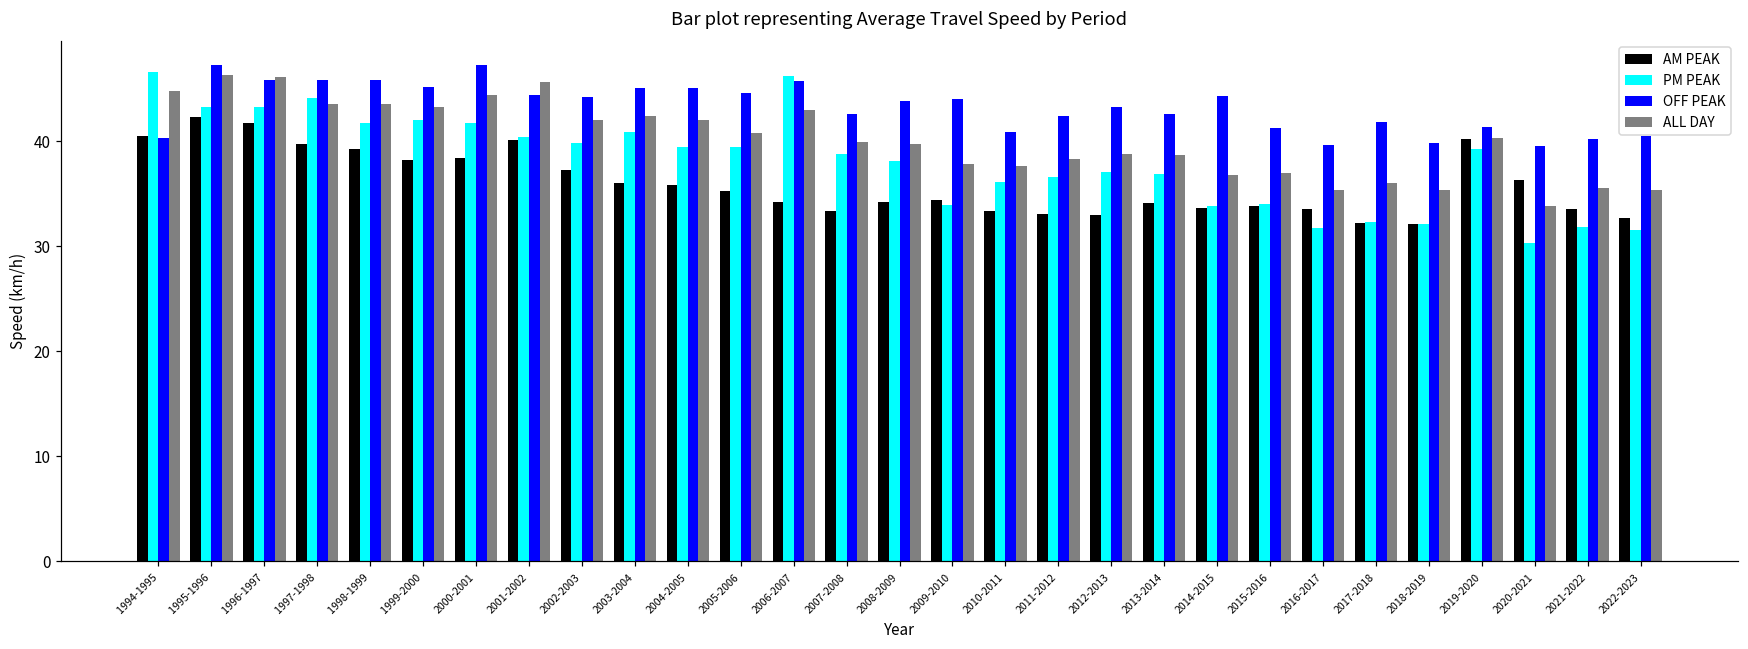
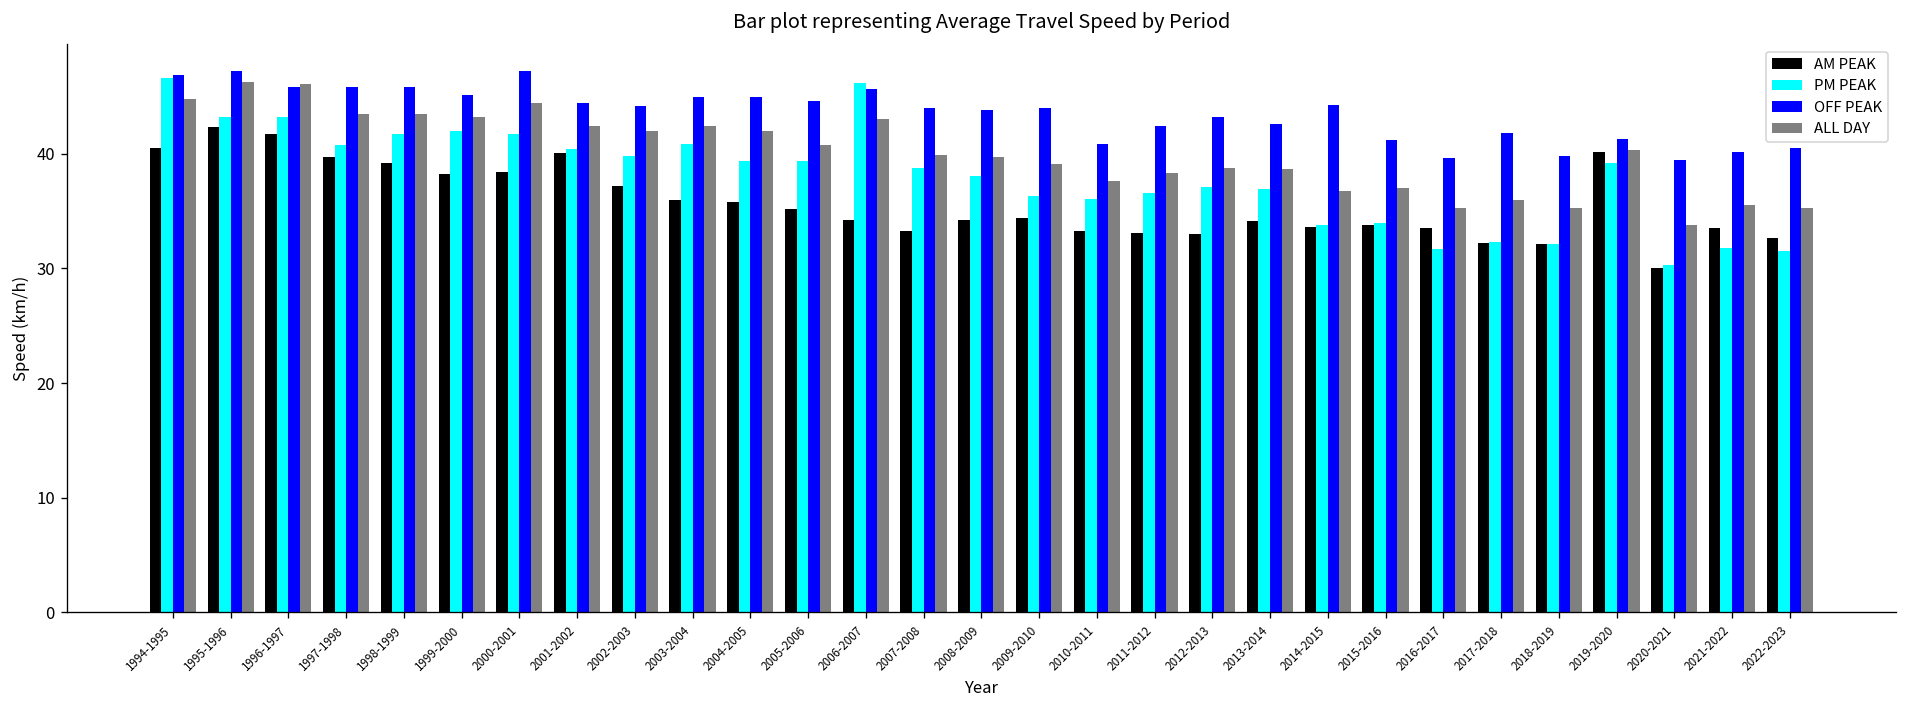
OFF PEAK, 1994-1995: 40 -> 47
PM PEAK, 1997-1998: 44 -> 41
ALL DAY, 2001-2002: 46 -> 42
OFF PEAK, 2007-2008: 43 -> 44
PM PEAK, 2009-2010: 34 -> 36
ALL DAY, 2009-2010: 38 -> 39
AM PEAK, 2020-2021: 36 -> 30
